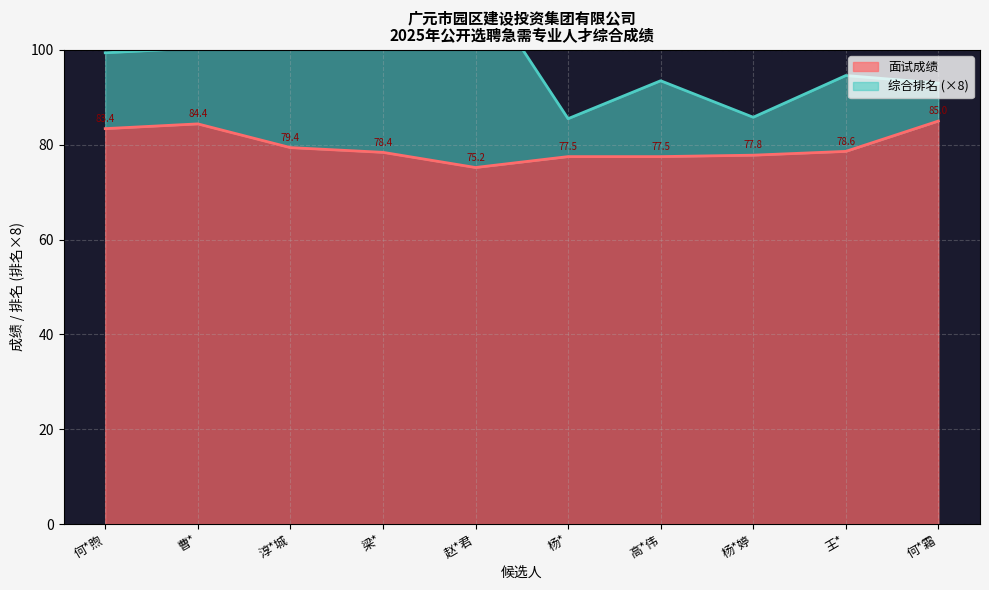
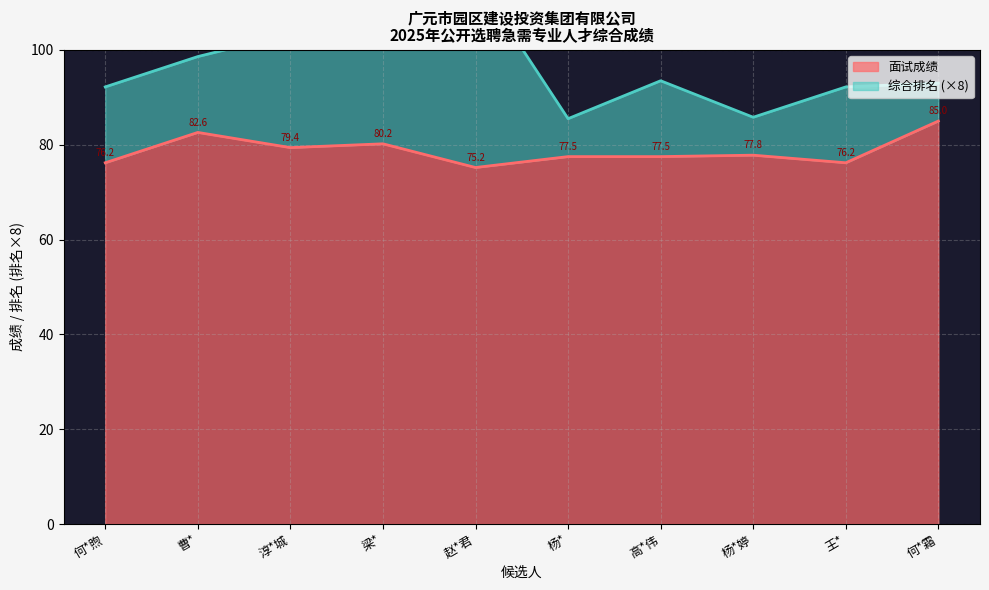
面试成绩, 何*煦: 83.4 -> 76.2
面试成绩, 曹*: 84.4 -> 82.6
面试成绩, 梁*: 78.4 -> 80.2
面试成绩, 王*: 78.6 -> 76.2
